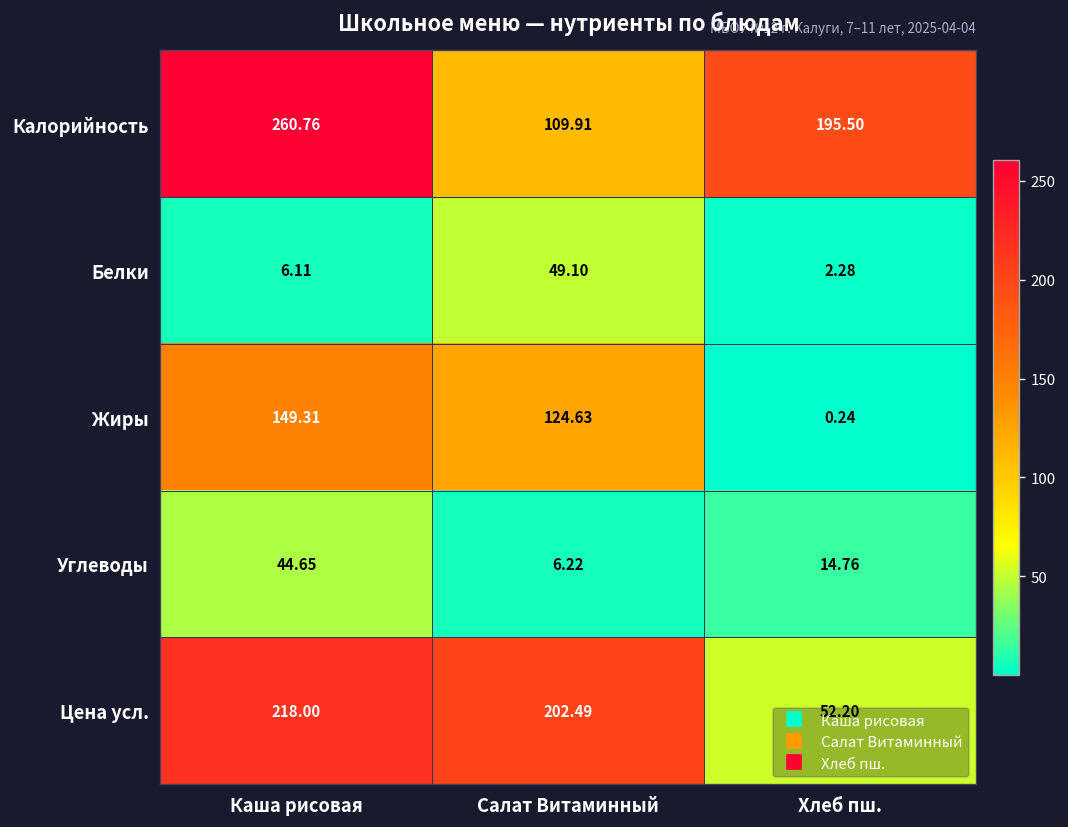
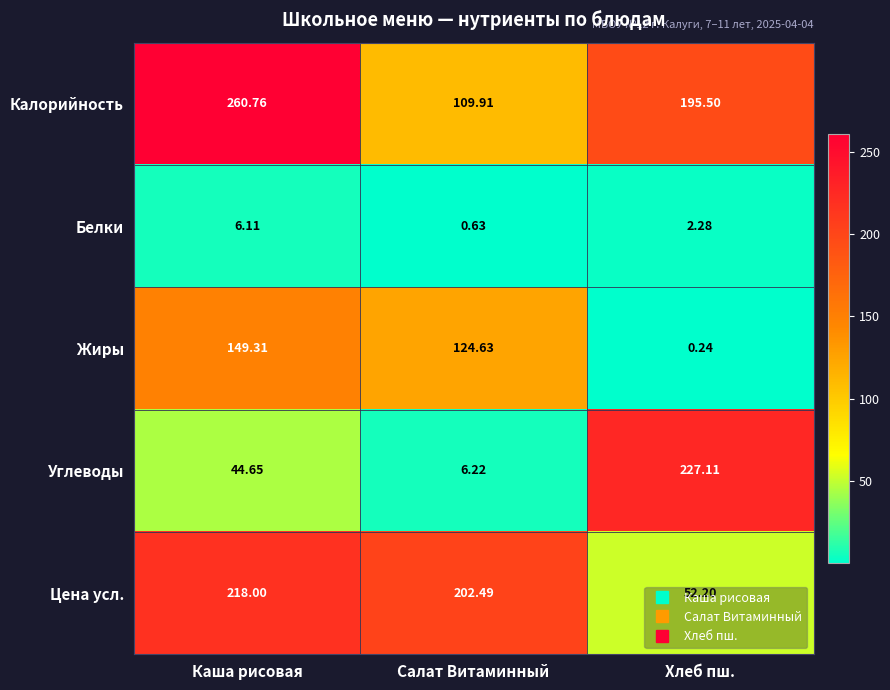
Белки, Салат Витаминный: 49.10 -> 0.63
Углеводы, Хлеб пш.: 14.76 -> 227.11
